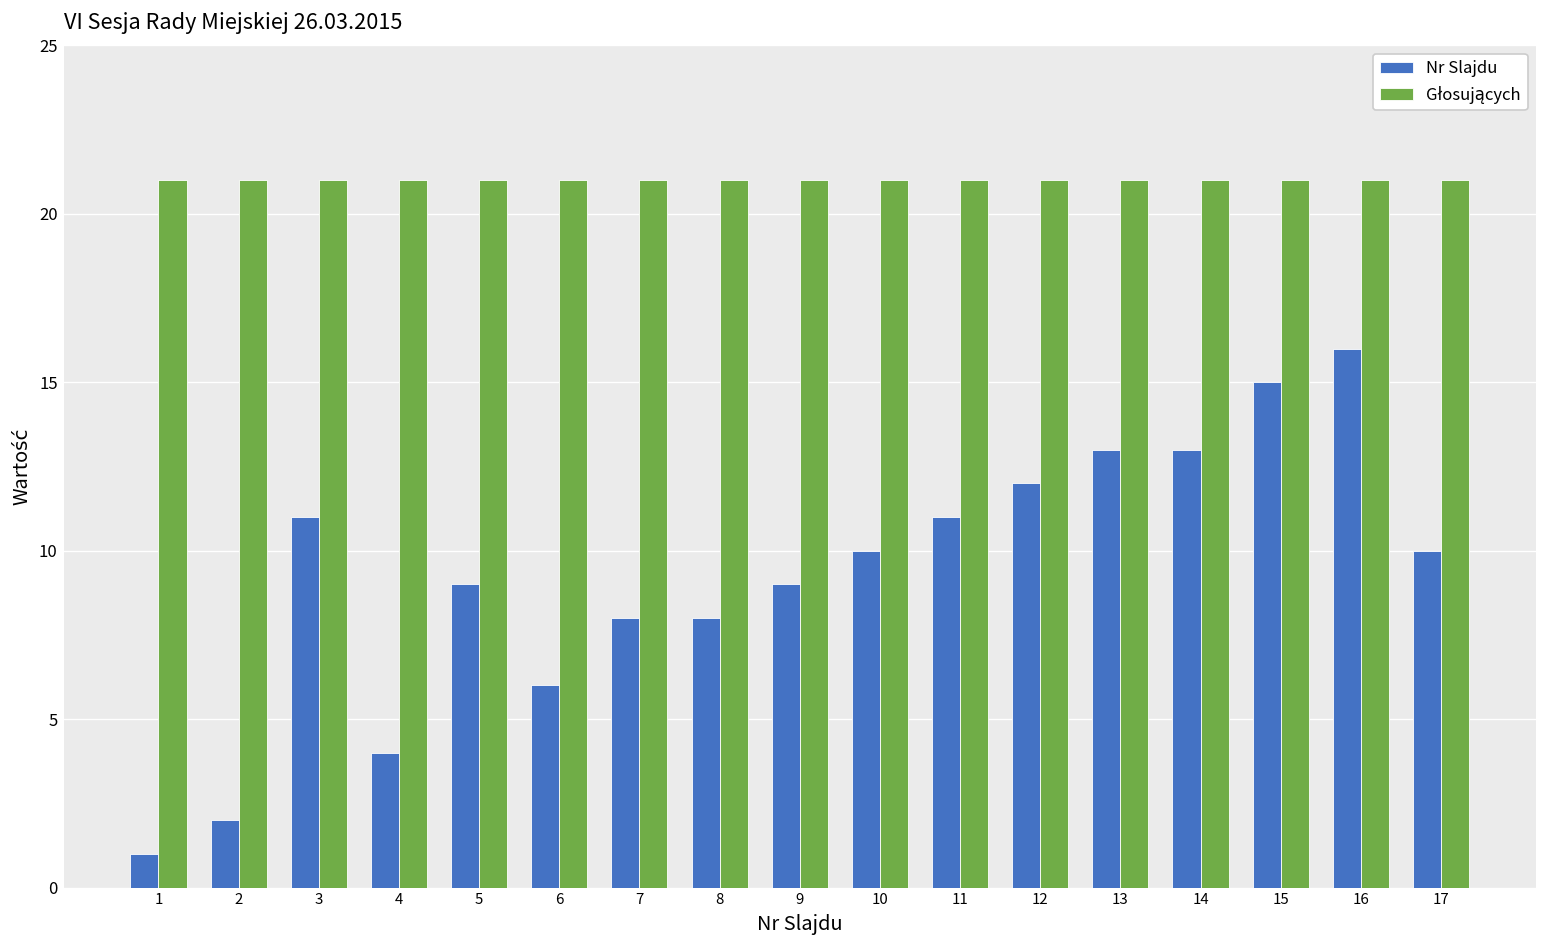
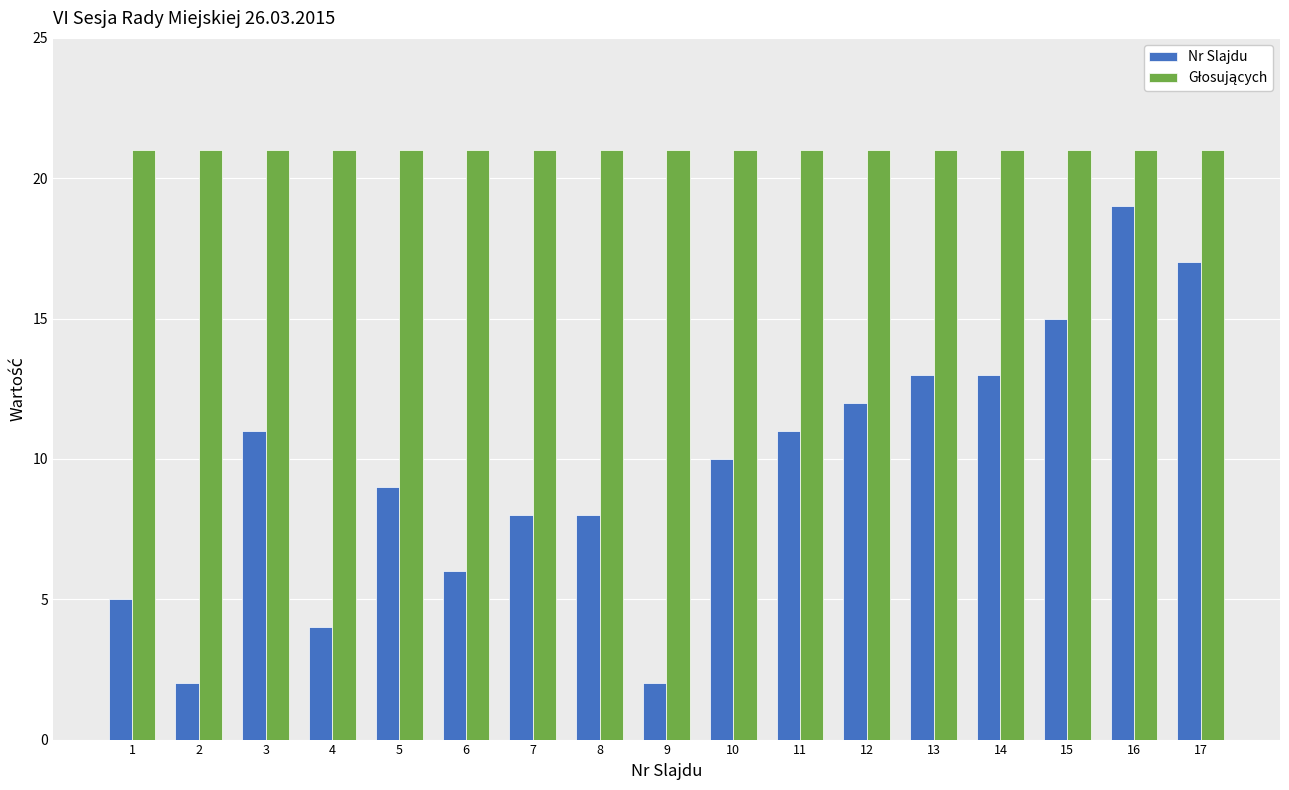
Nr Slajdu, 1: 1 -> 5
Nr Slajdu, 9: 9 -> 2
Nr Slajdu, 16: 16 -> 19
Nr Slajdu, 17: 10 -> 17
